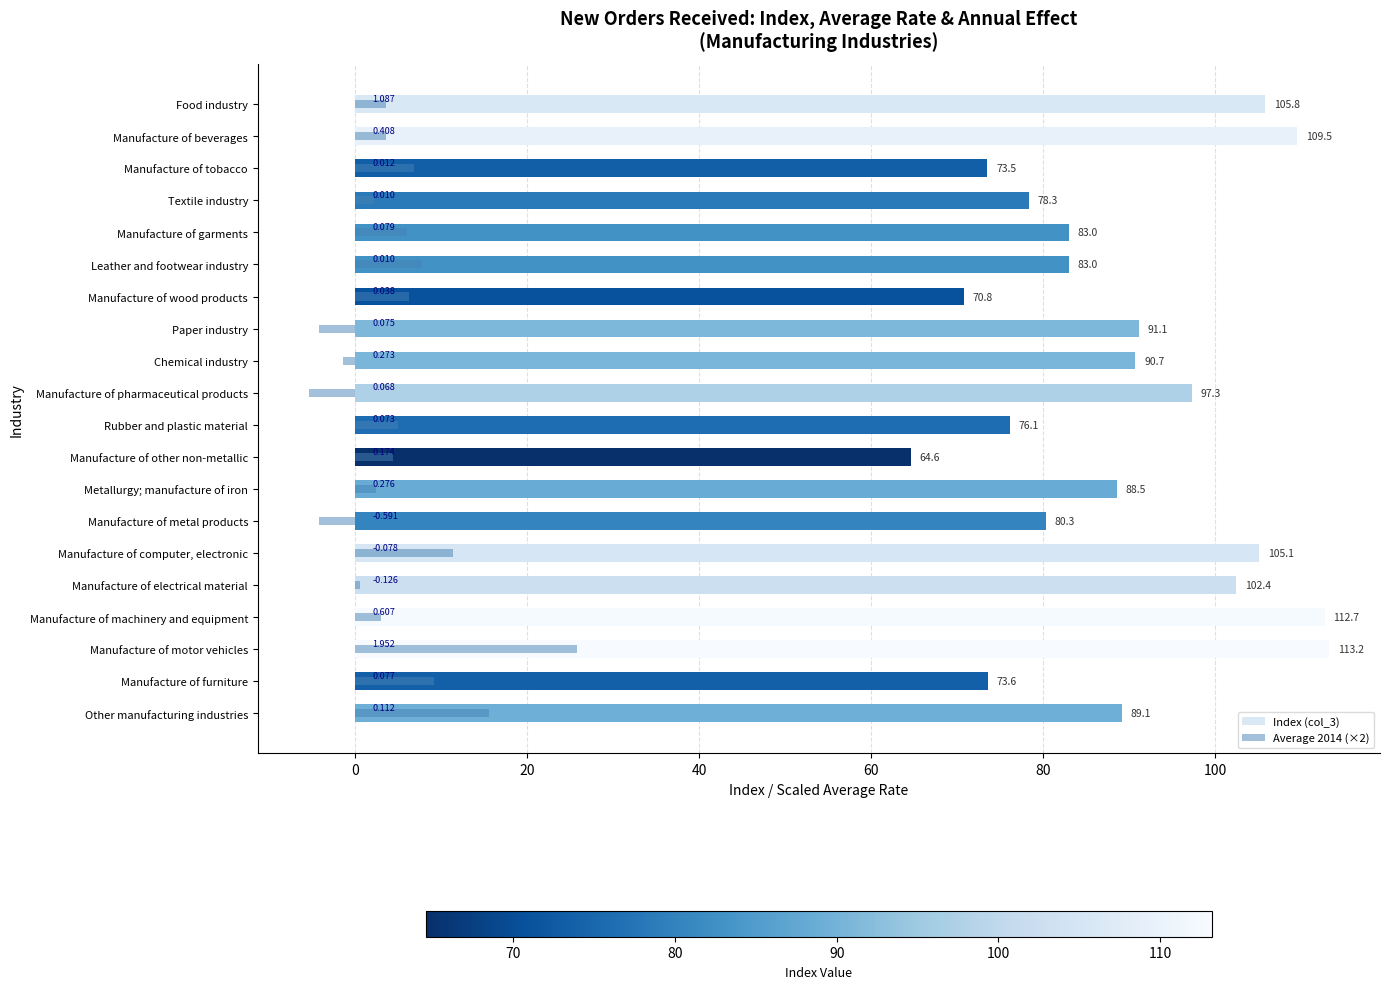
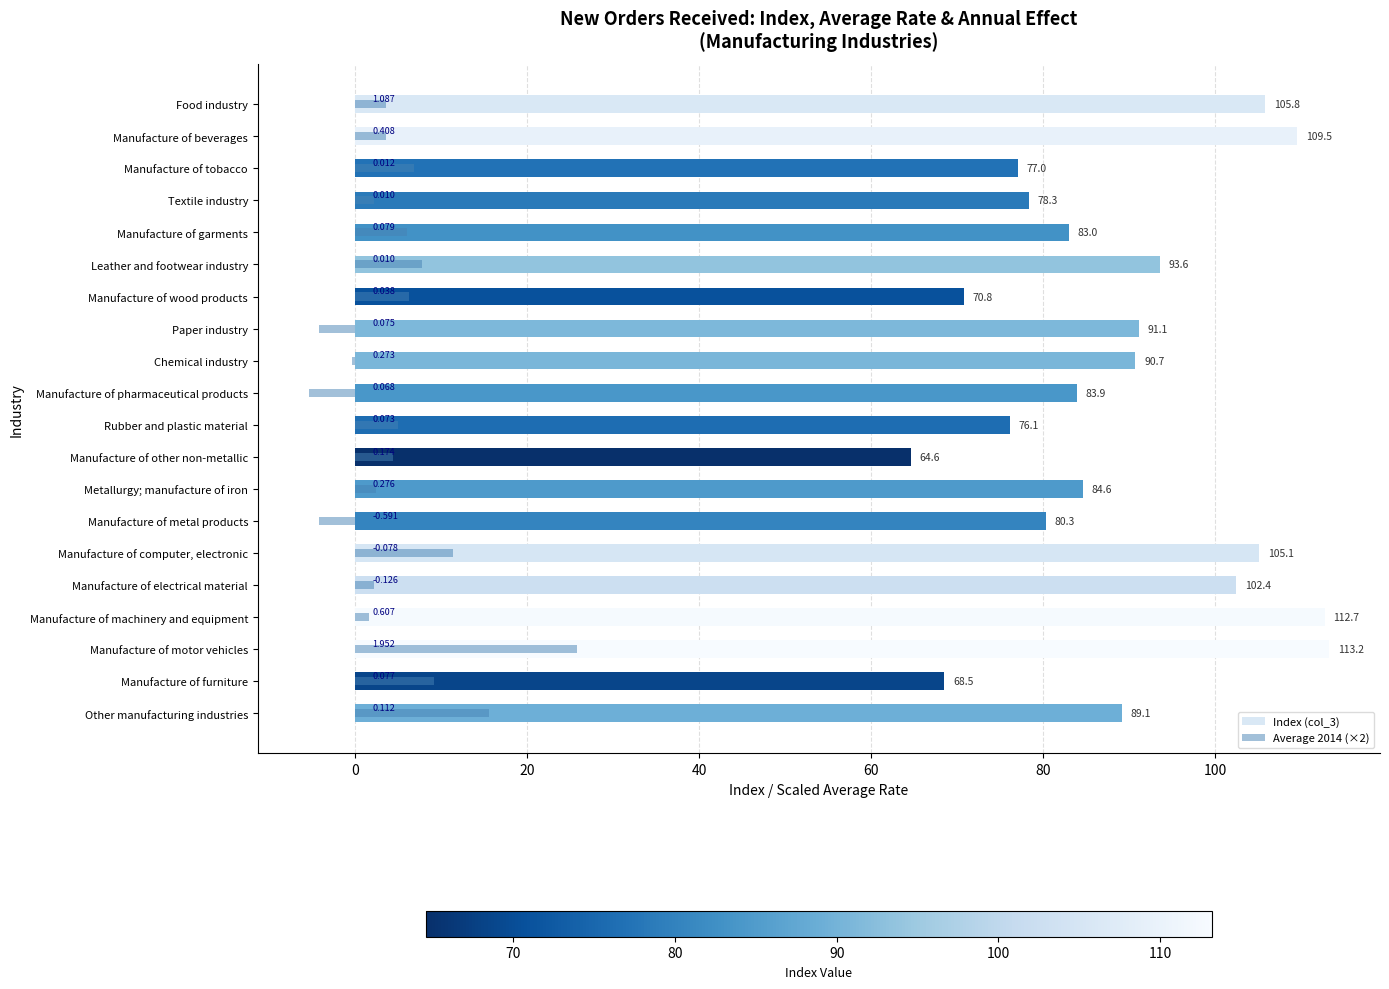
Index (col_3), Manufacture of tobacco: 73.5 -> 77.0
Index (col_3), Leather and footwear industry: 83.0 -> 93.6
Average 2014 (×2), Chemical industry: -1 -> 0
Index (col_3), Manufacture of pharmaceutical products: 97.3 -> 83.9
Index (col_3), Metallurgy; manufacture of iron: 88.5 -> 84.6
Average 2014 (×2), Manufacture of electrical material: 1 -> 2
Average 2014 (×2), Manufacture of machinery and equipment: 3 -> 2
Index (col_3), Manufacture of furniture: 73.6 -> 68.5
